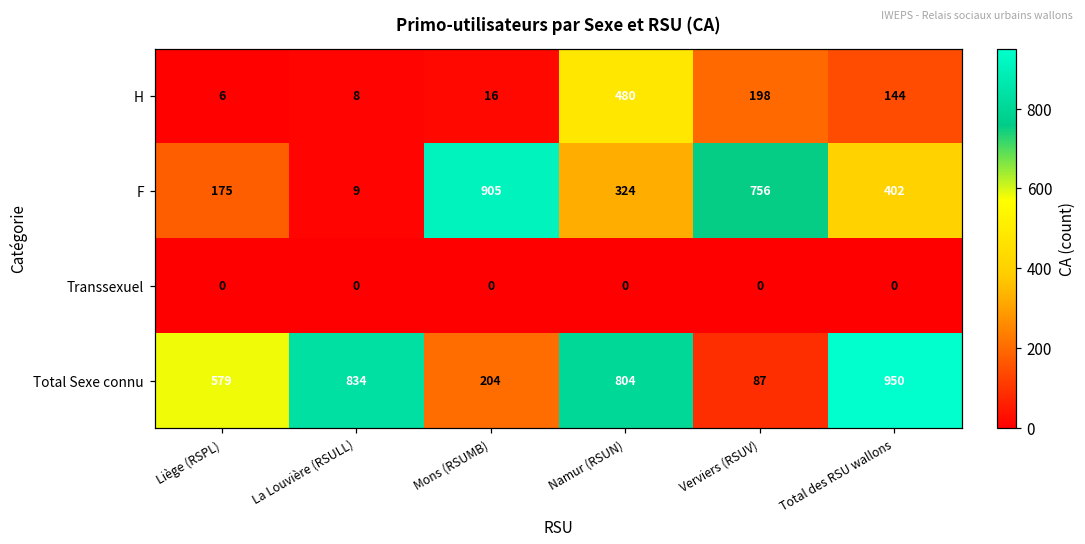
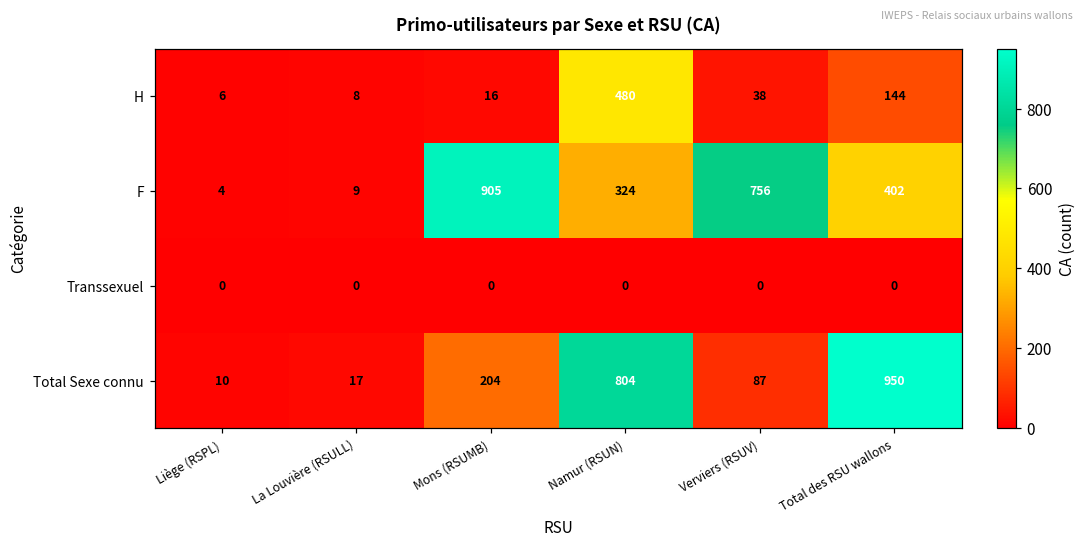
H, Verviers (RSUV): 198 -> 38
F, Liège (RSPL): 175 -> 4
Total Sexe connu, Liège (RSPL): 579 -> 10
Total Sexe connu, La Louvière (RSULL): 834 -> 17
